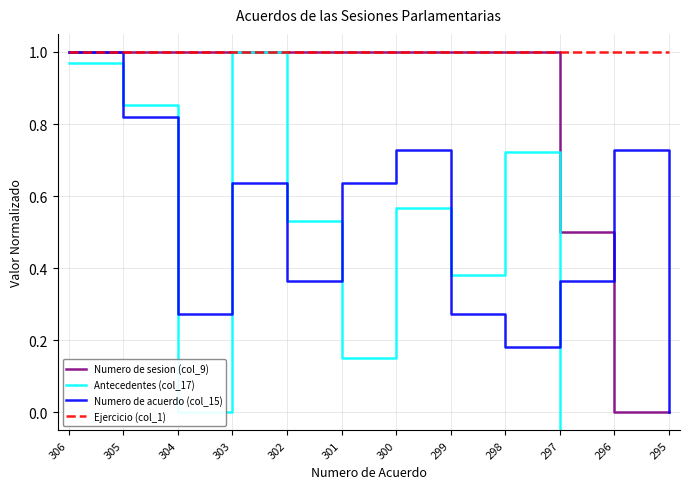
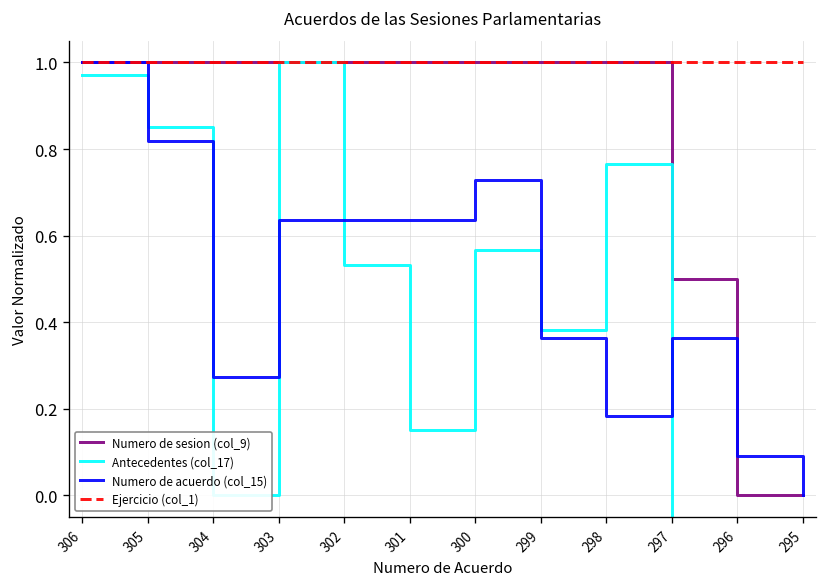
Numero de acuerdo (col_15), 302: 0.36 -> 0.64
Numero de acuerdo (col_15), 299: 0.27 -> 0.36
Antecedentes (col_17), 298: 0.72 -> 0.77
Numero de acuerdo (col_15), 296: 0.73 -> 0.09
